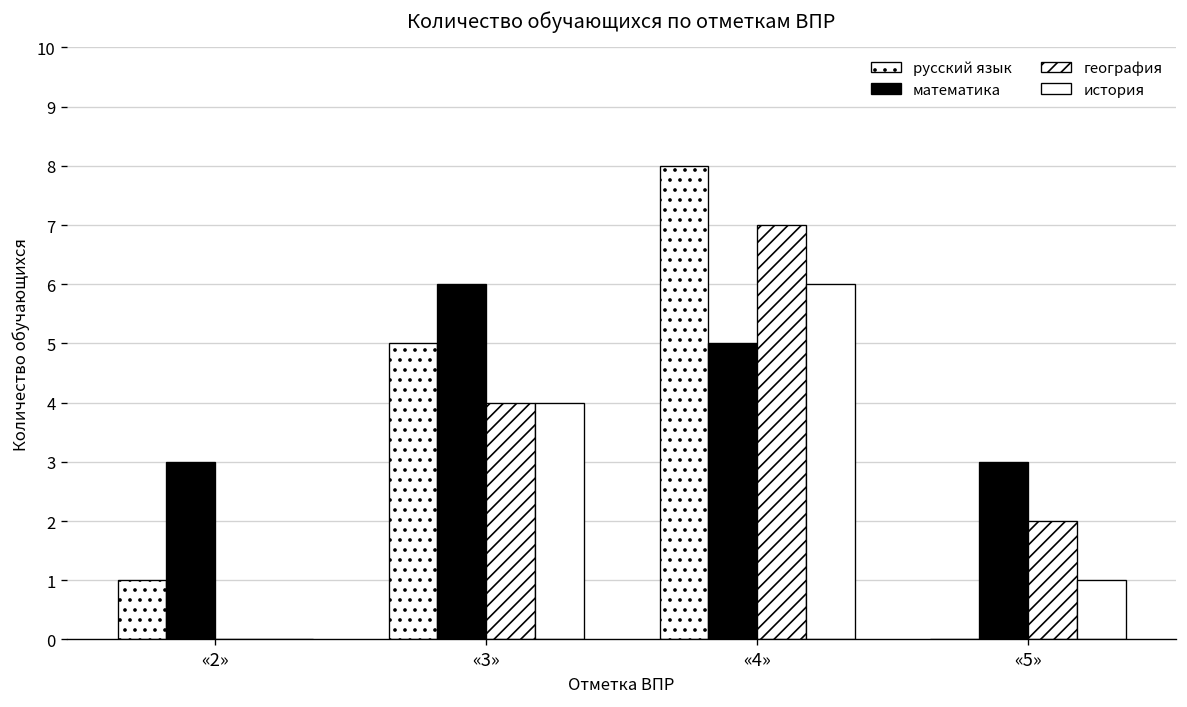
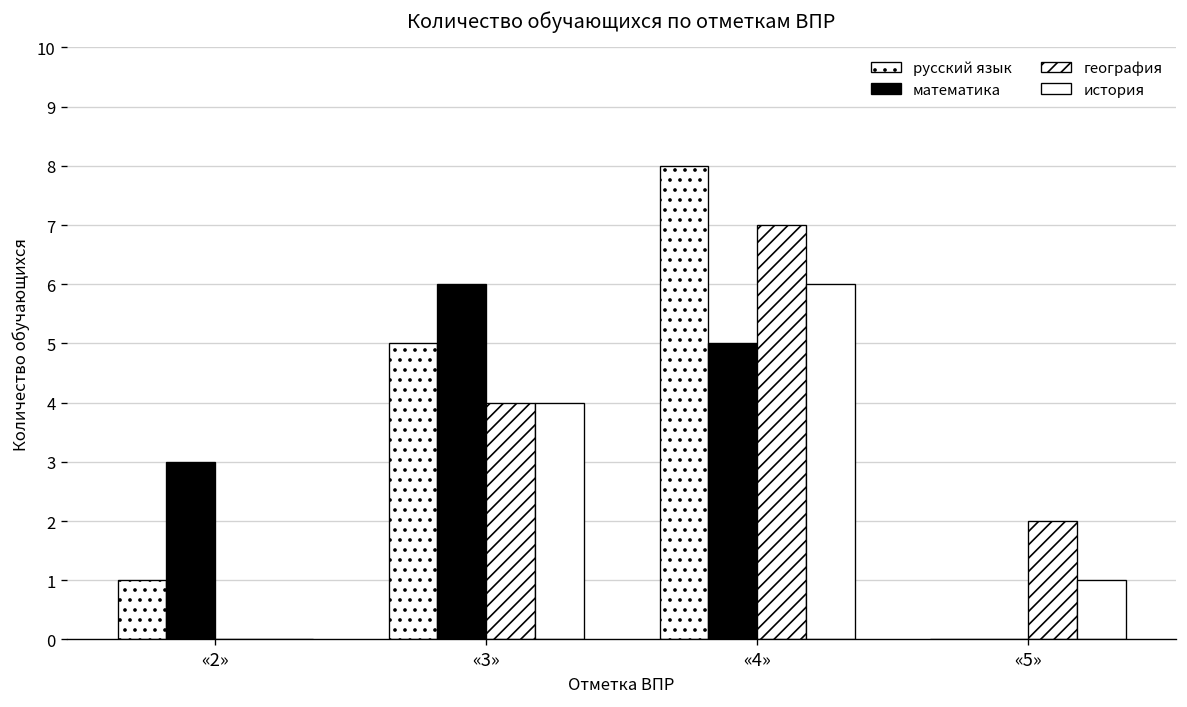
математика, «5»: 3 -> 0
